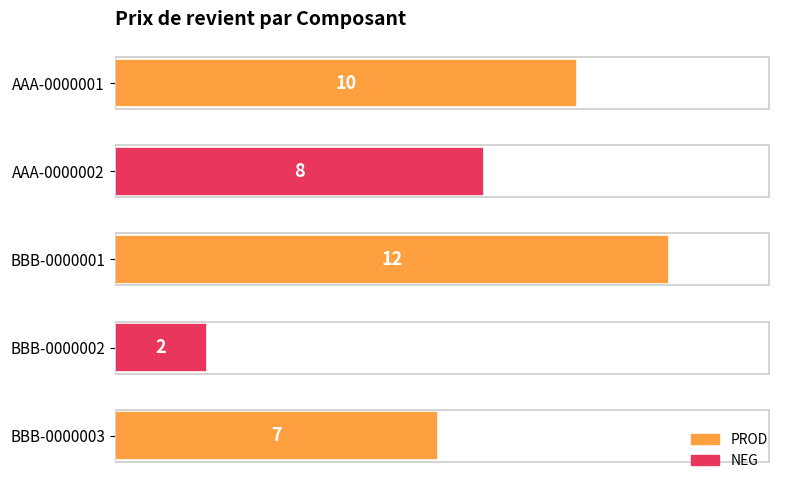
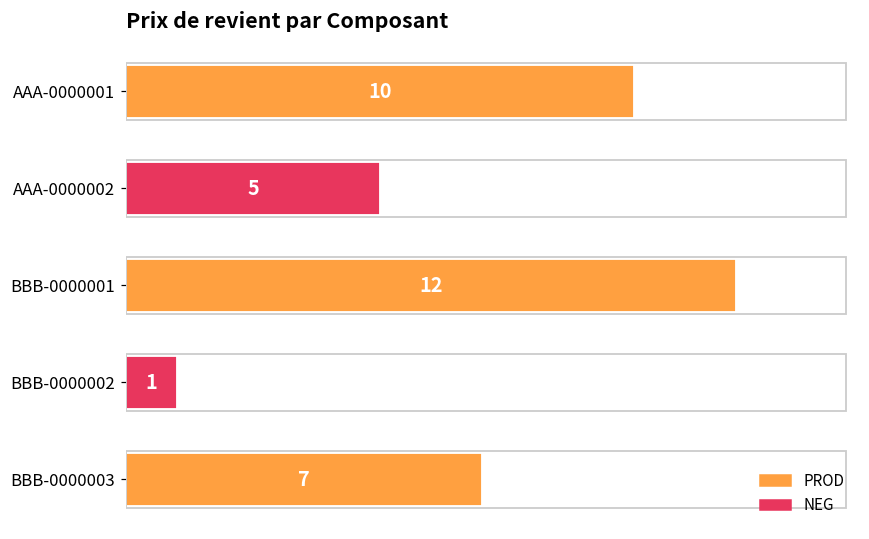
AAA-0000002: 8 -> 5
BBB-0000002: 2 -> 1
